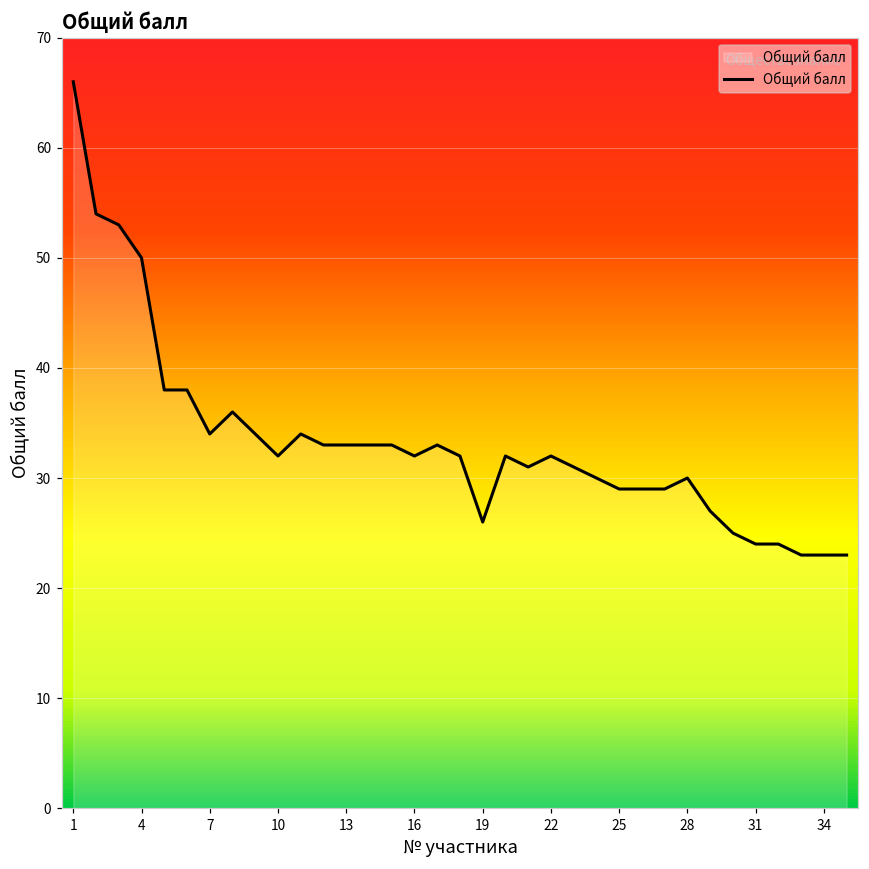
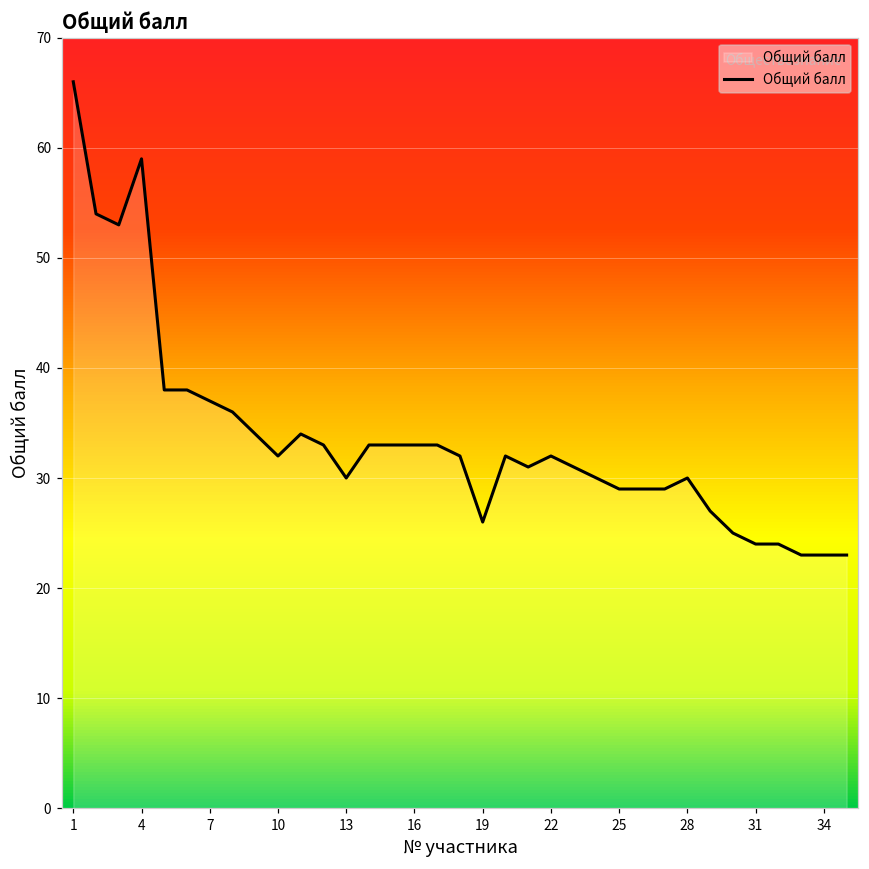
4: 50 -> 59
7: 34 -> 37
13: 33 -> 30
16: 32 -> 33
